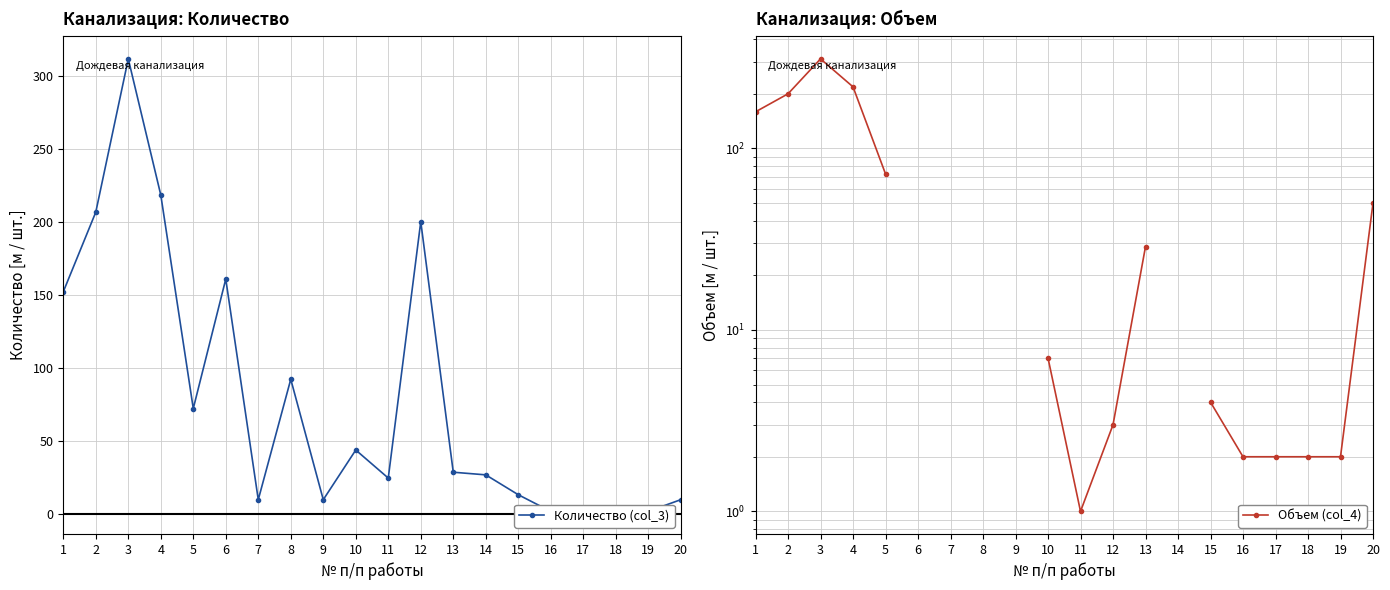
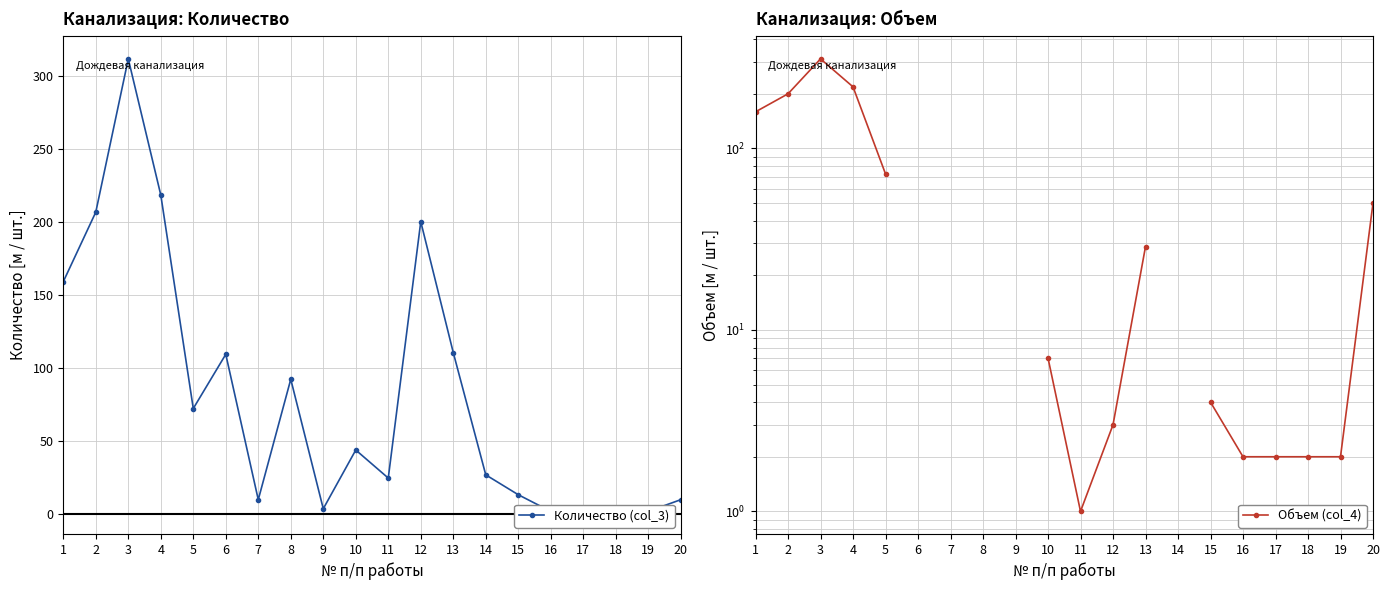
Канализация: Количество, 1: 152 -> 159
Канализация: Количество, 6: 161 -> 110
Канализация: Количество, 9: 10 -> 4
Канализация: Количество, 13: 29 -> 111
